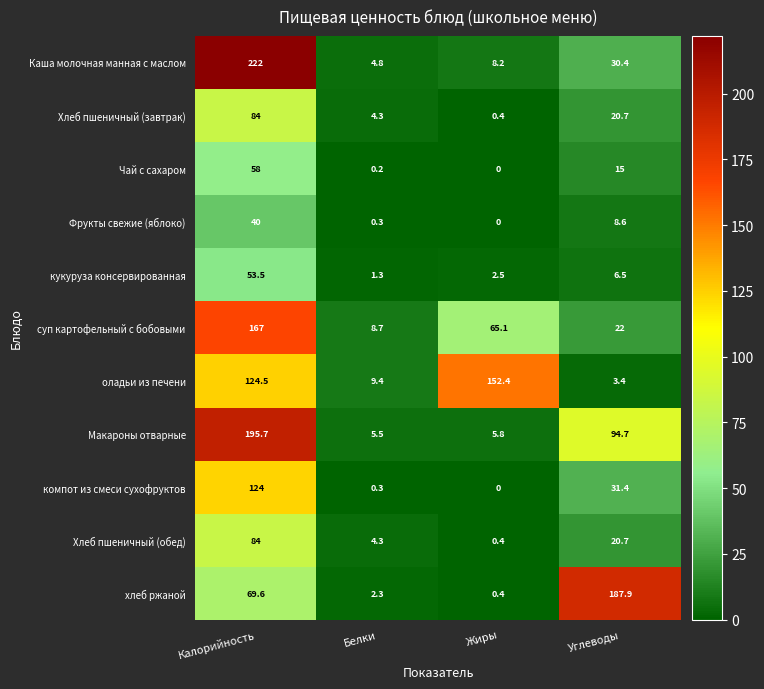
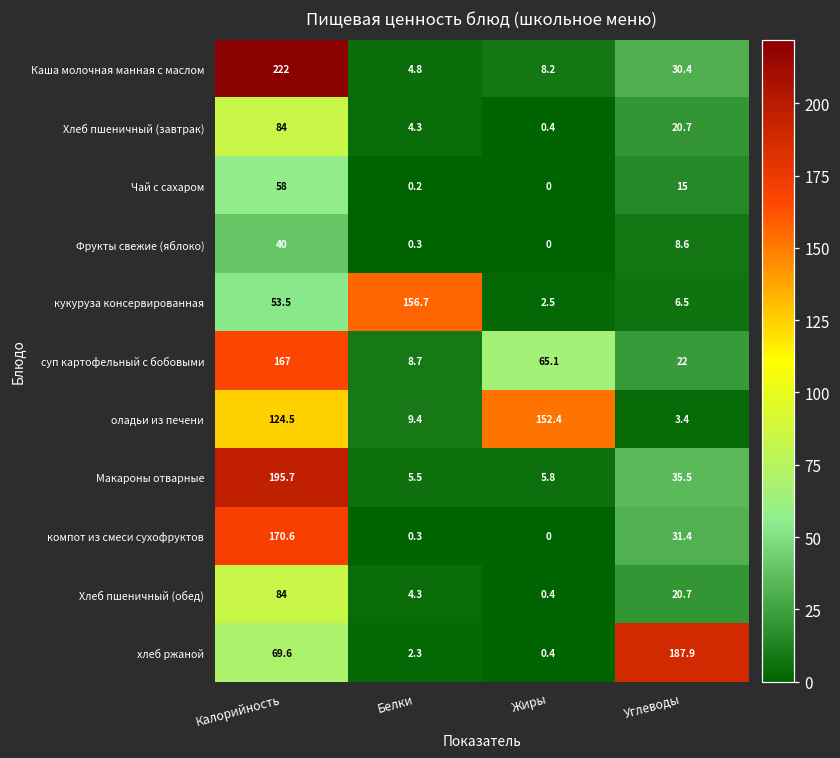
кукуруза консервированная, Белки: 1.3 -> 156.7
Макароны отварные, Углеводы: 94.7 -> 35.5
компот из смеси сухофруктов, Калорийность: 124 -> 170.6
